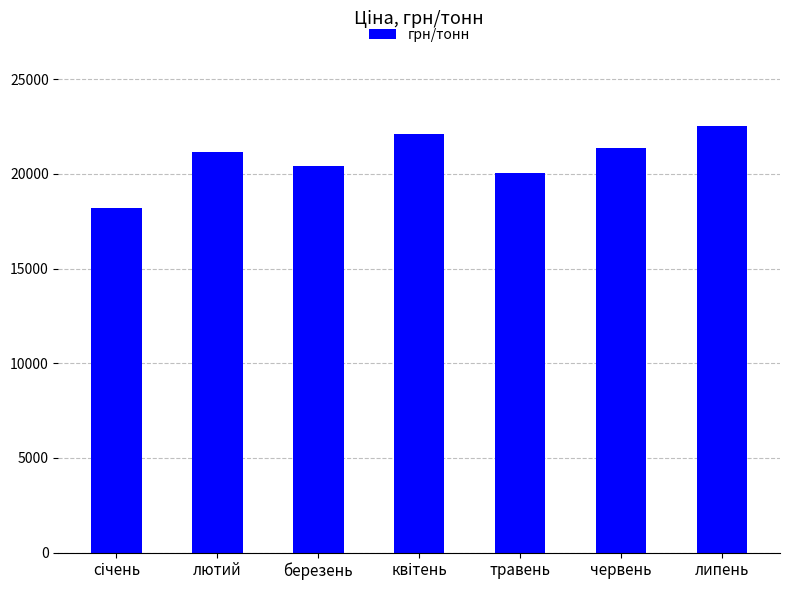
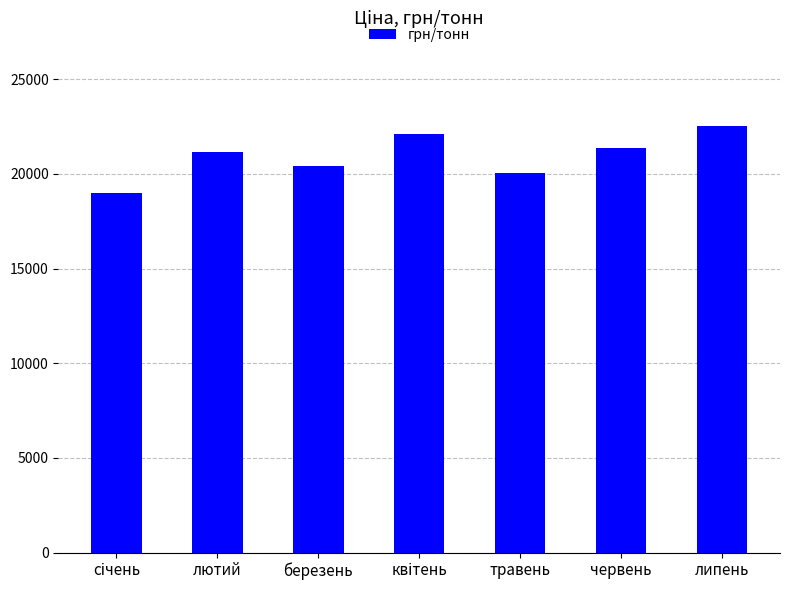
січень: 18200 -> 19000
